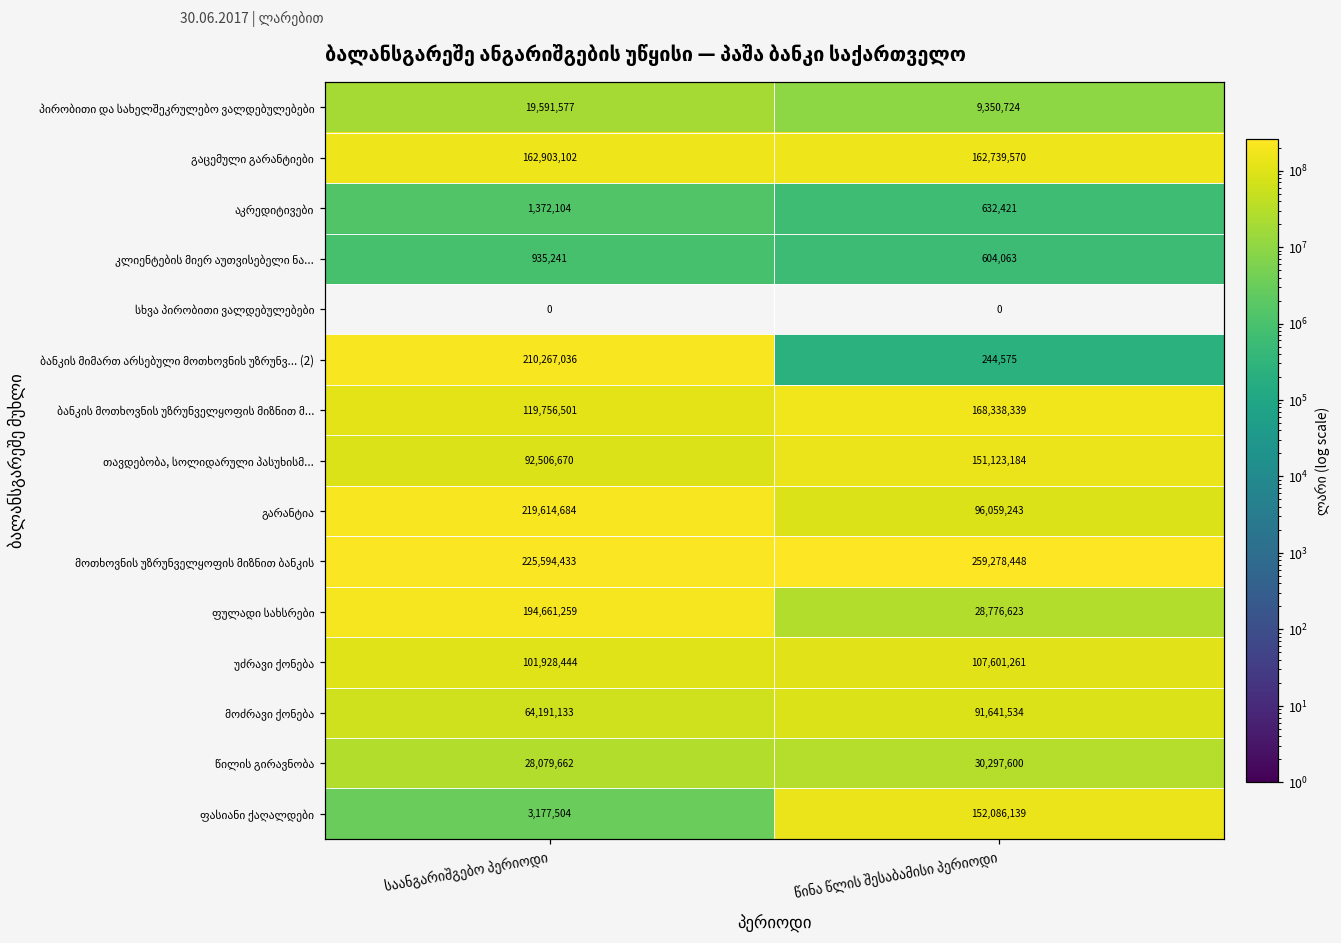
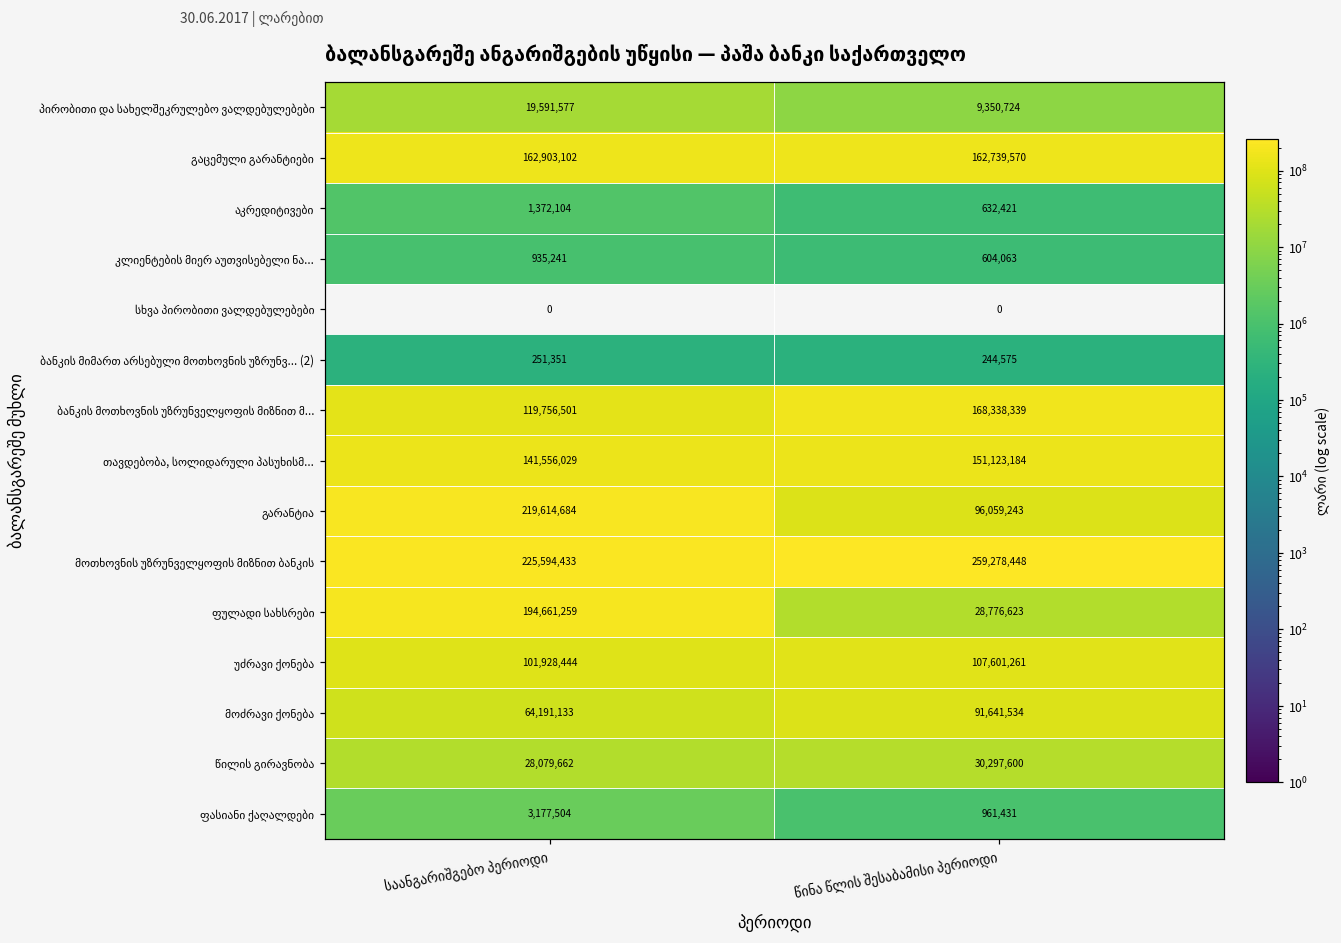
ბანკის მიმართ არსებული მოთხოვნის უზრუნვ... (2), საანგარიშგებო პერიოდი: 210,267,036 -> 251,351
თავდებობა, სოლიდარული პასუხისმ..., საანგარიშგებო პერიოდი: 92,506,670 -> 141,556,029
ფასიანი ქაღალდები, წინა წლის შესაბამისი პერიოდი: 152,086,139 -> 961,431
